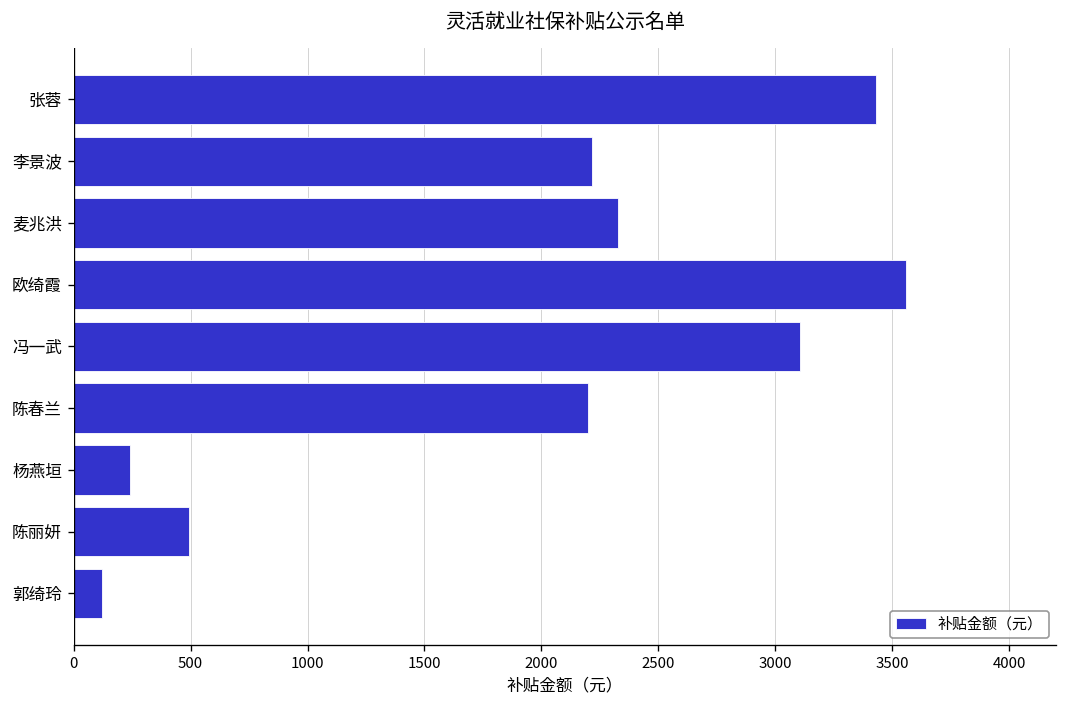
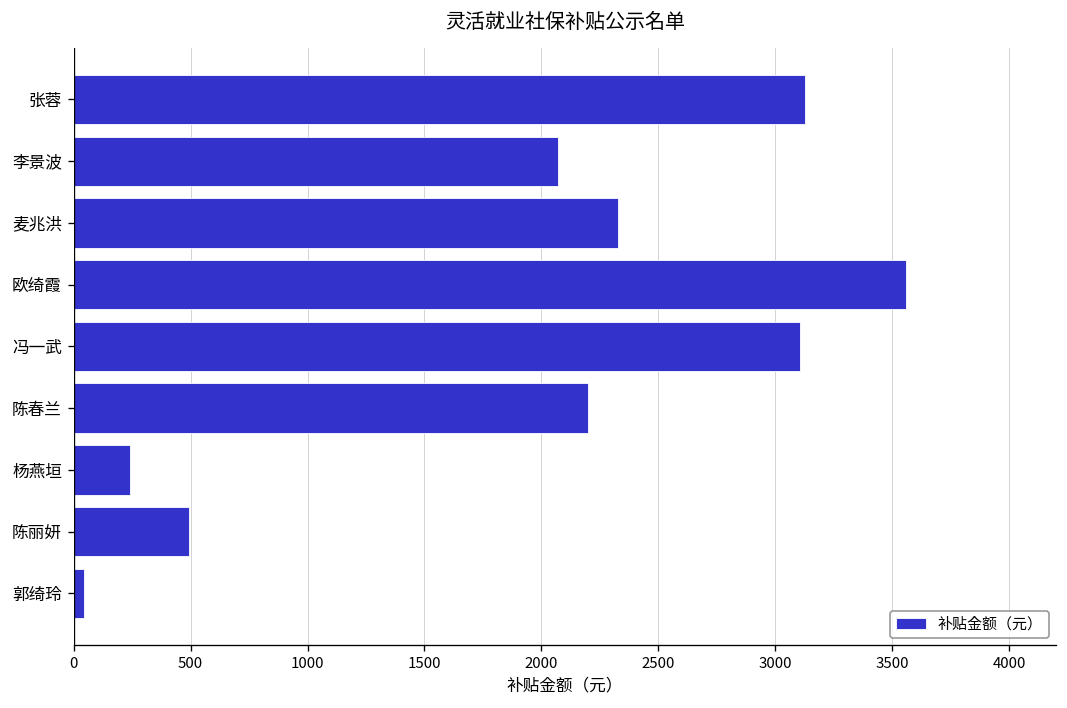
张蓉: 3430 -> 3130
李景波: 2220 -> 2070
郭绮玲: 120 -> 50
